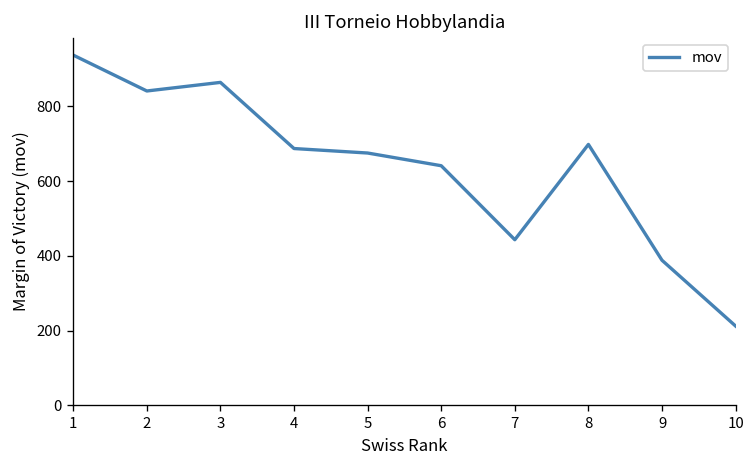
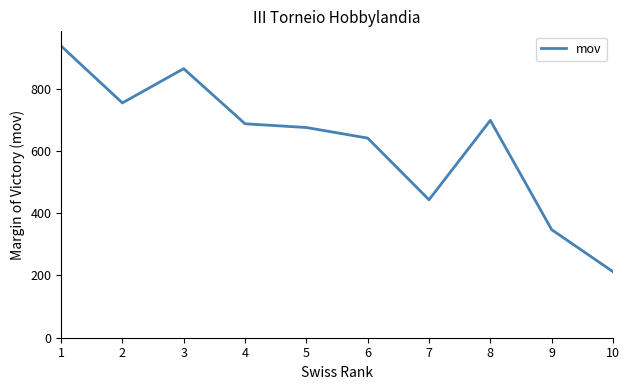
2: 840 -> 750
9: 390 -> 350
